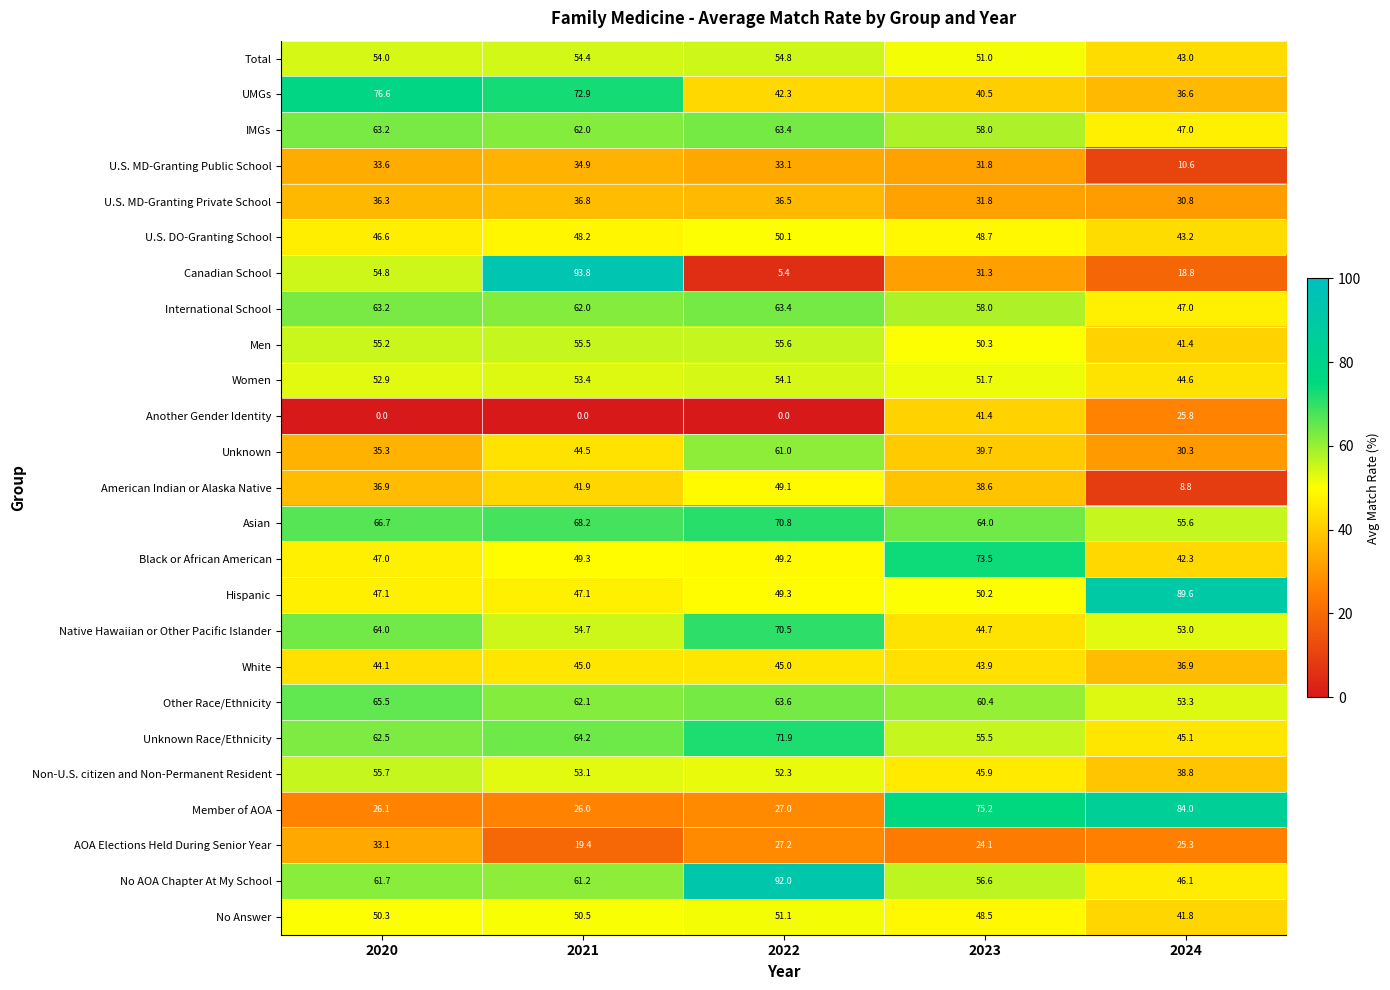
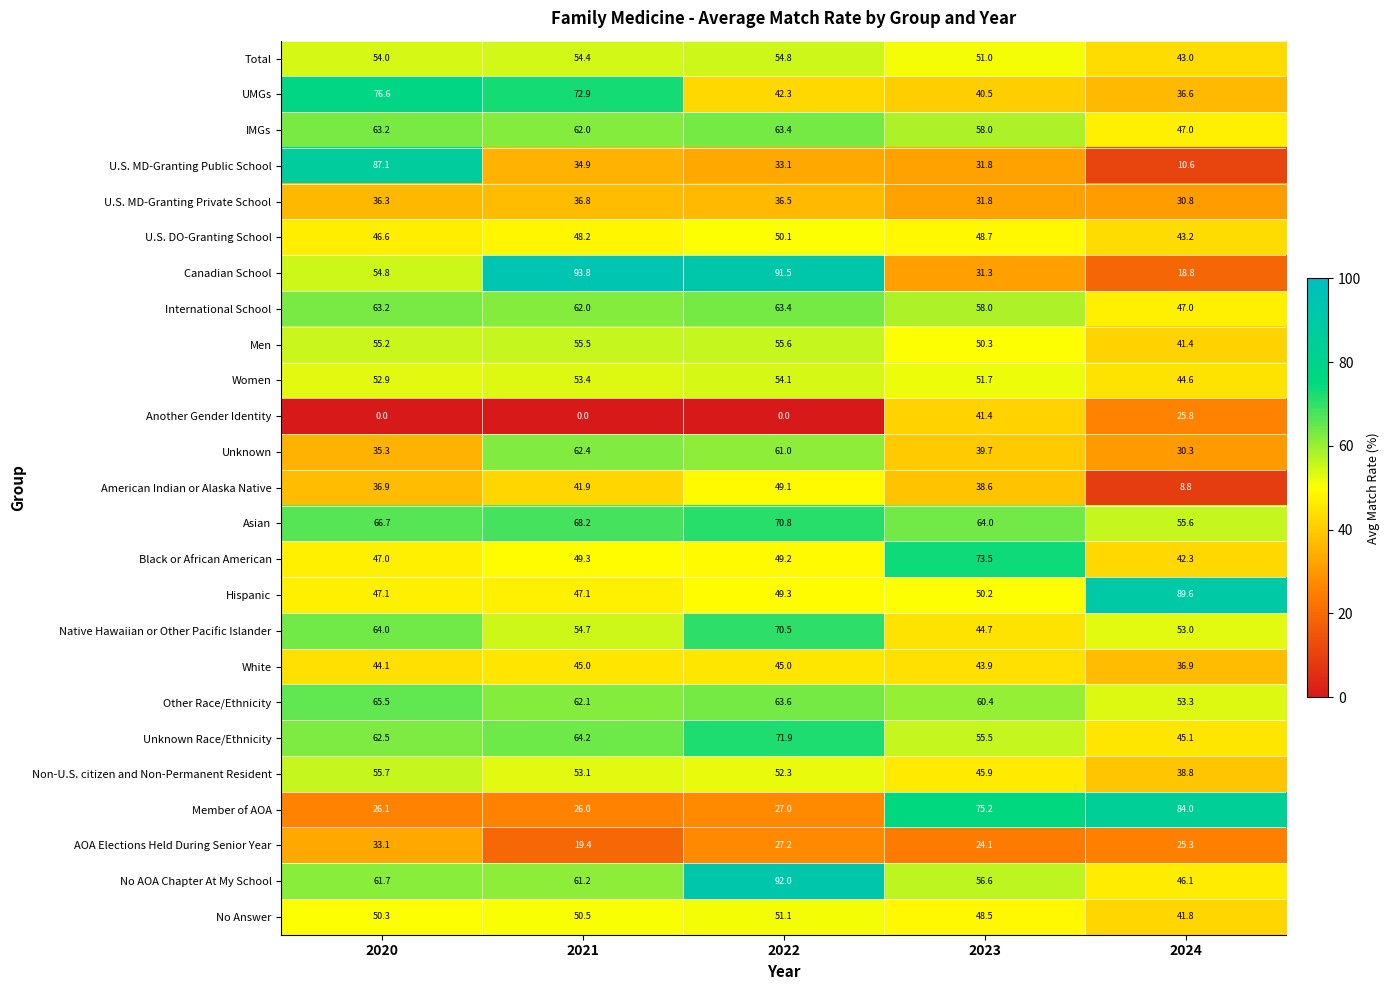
U.S. MD-Granting Public School, 2020: 33.6 -> 87.1
Canadian School, 2022: 5.4 -> 91.5
Unknown, 2021: 44.5 -> 62.4
